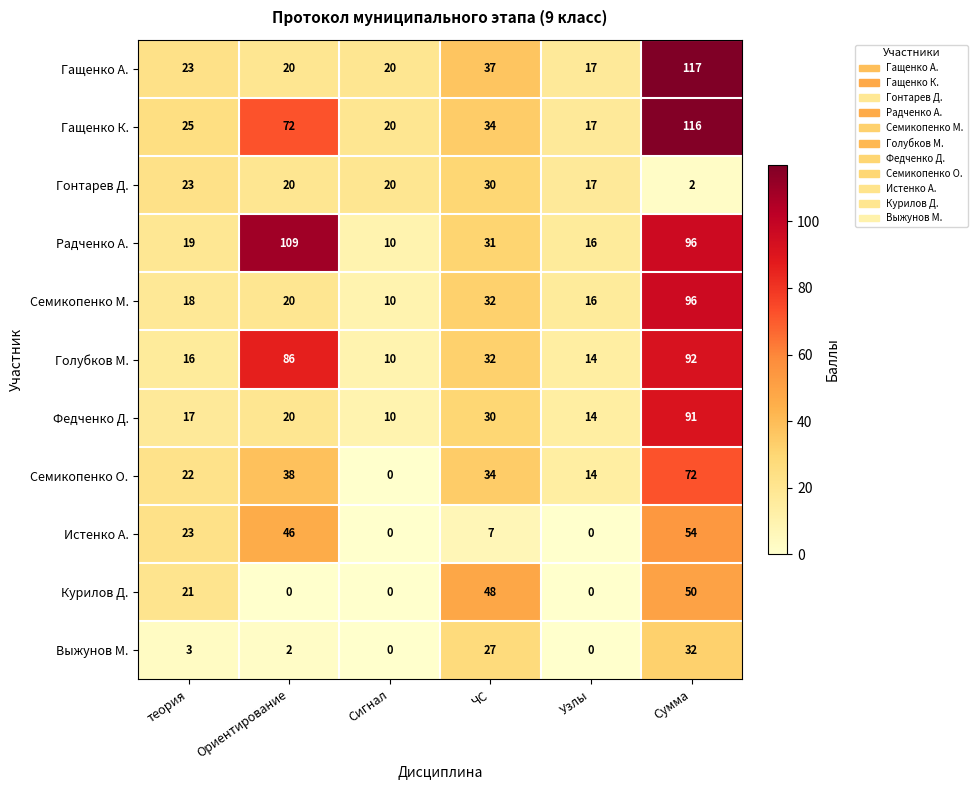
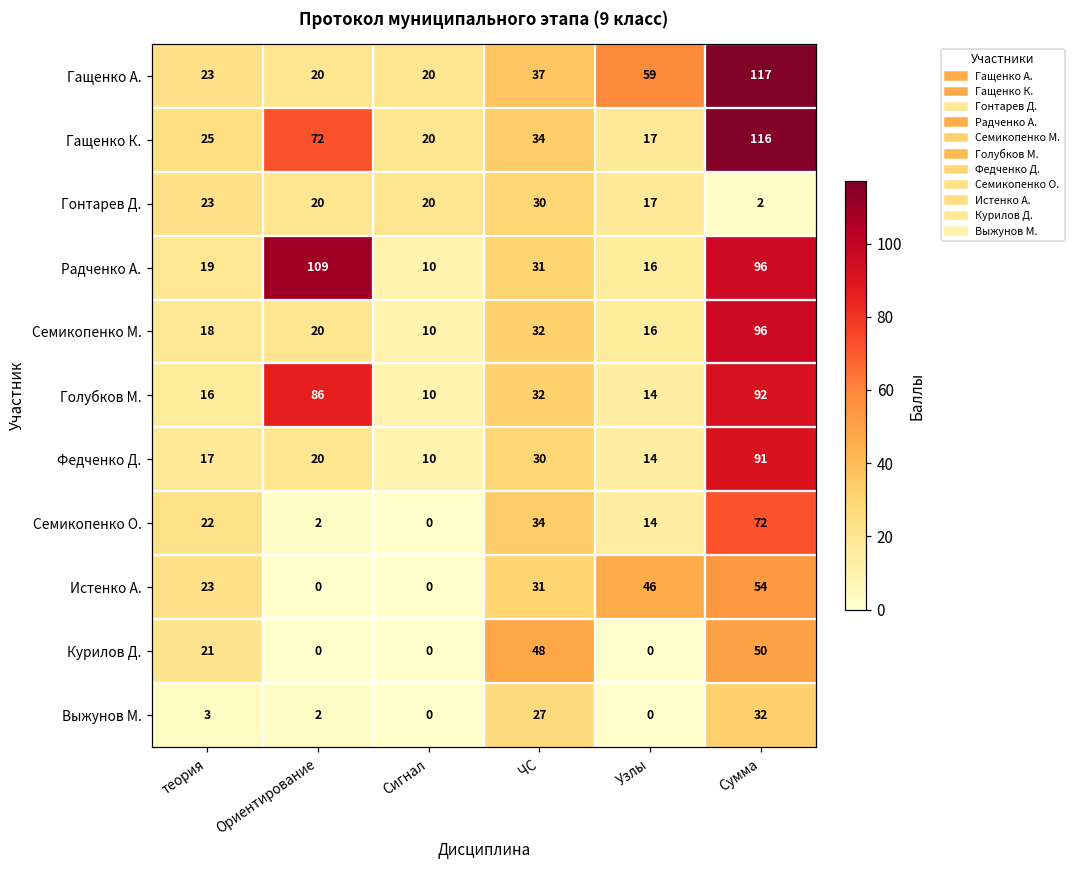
Гащенко А., Узлы: 17 -> 59
Семикопенко О., Ориентирование: 38 -> 2
Истенко А., Ориентирование: 46 -> 0
Истенко А., ЧС: 7 -> 31
Истенко А., Узлы: 0 -> 46
